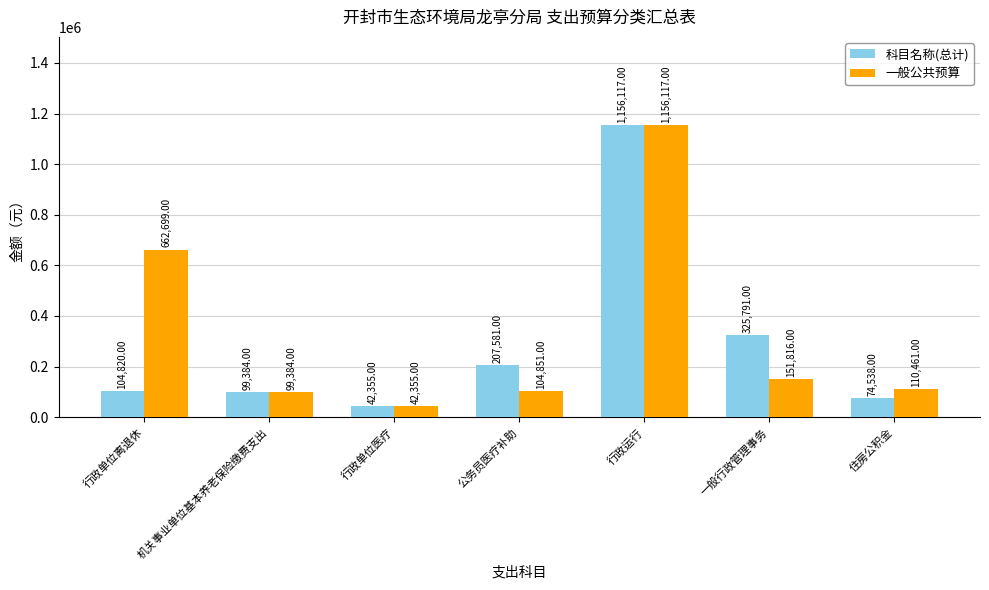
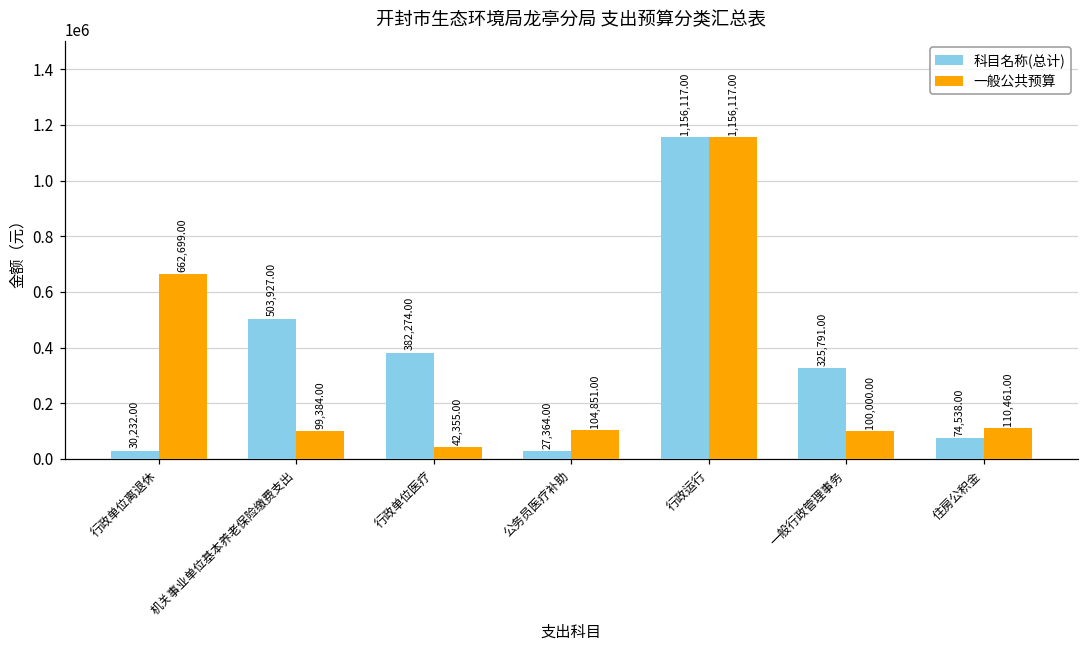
科目名称(总计), 行政单位离退休: 104,820.00 -> 30,232.00
科目名称(总计), 机关事业单位基本养老保险缴费支出: 99,384.00 -> 503,927.00
科目名称(总计), 行政单位医疗: 42,355.00 -> 382,274.00
科目名称(总计), 公务员医疗补助: 207,581.00 -> 27,364.00
一般公共预算, 一般行政管理事务: 151,816.00 -> 100,000.00
